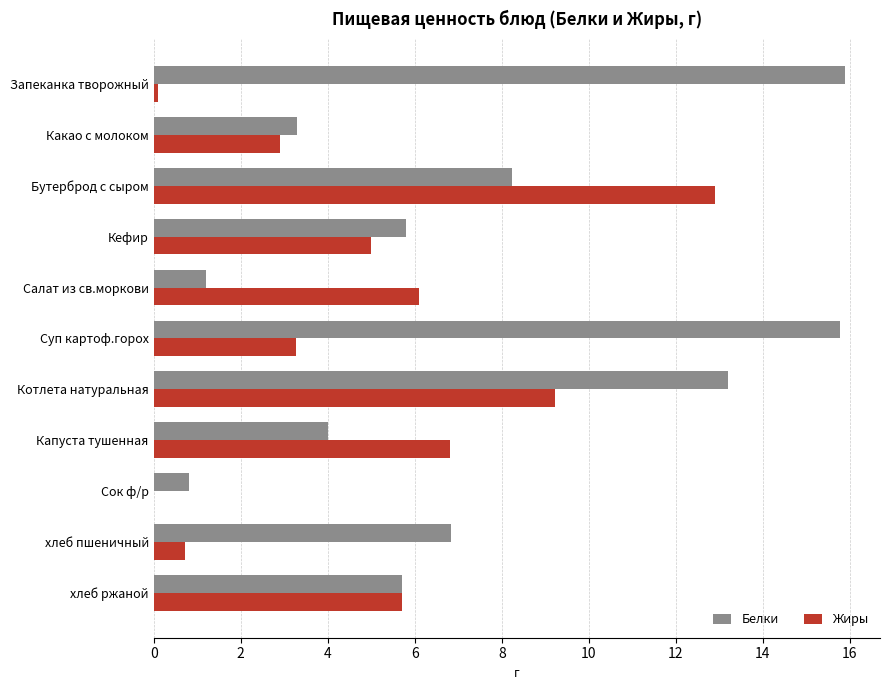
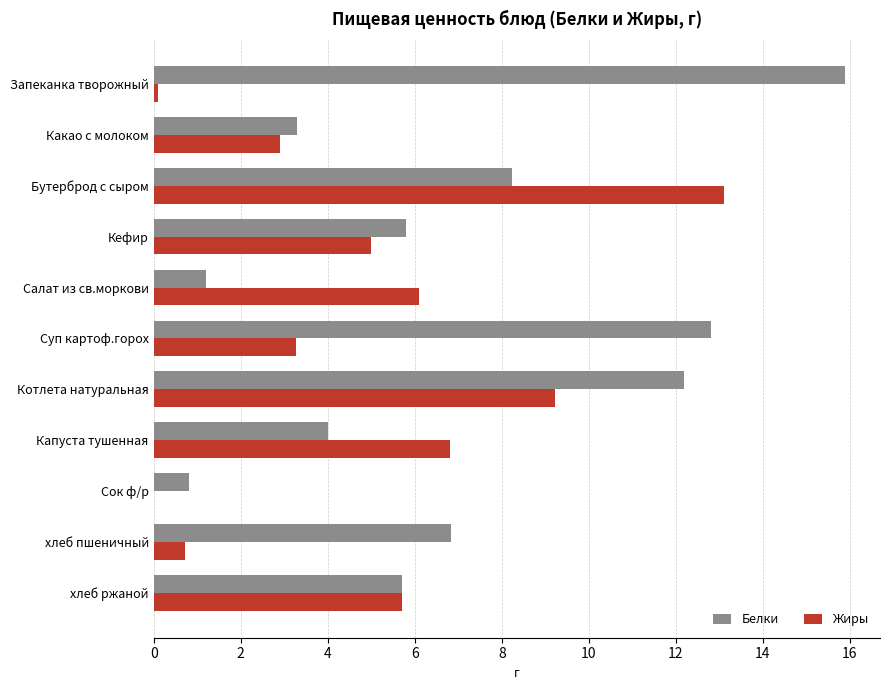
Жиры, Бутерброд с сыром: 12.9 -> 13.1
Белки, Суп картоф.горох: 15.8 -> 12.8
Белки, Котлета натуральная: 13.2 -> 12.2
